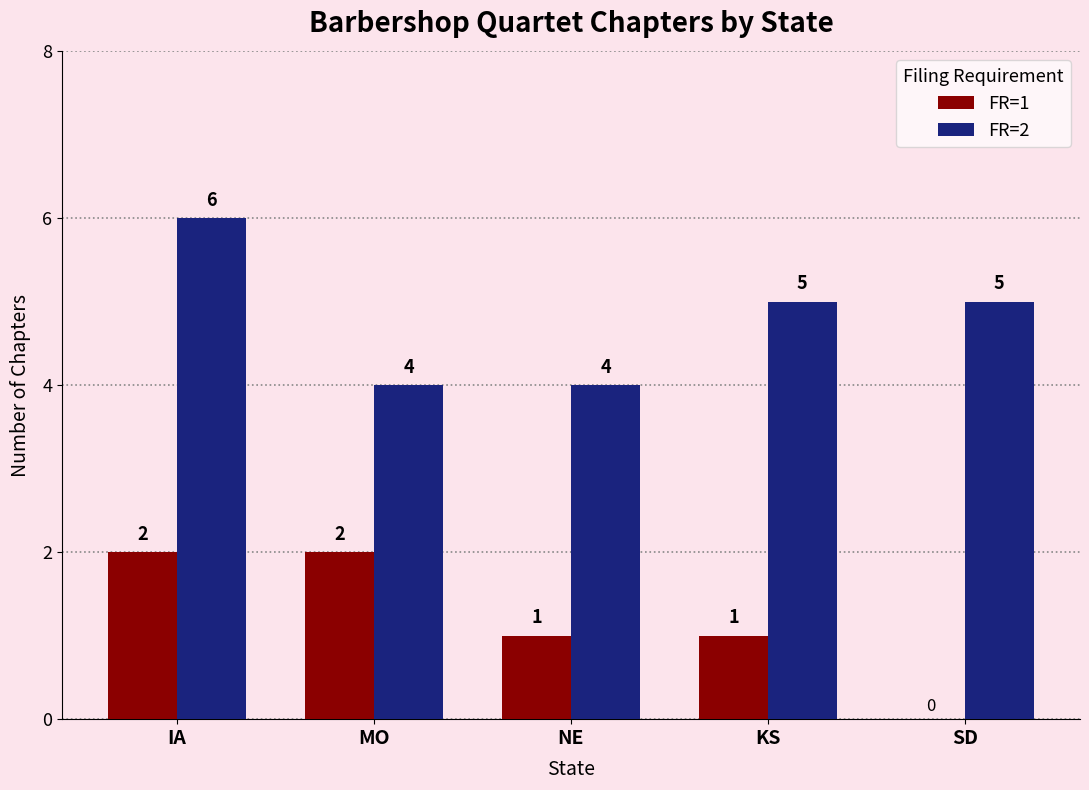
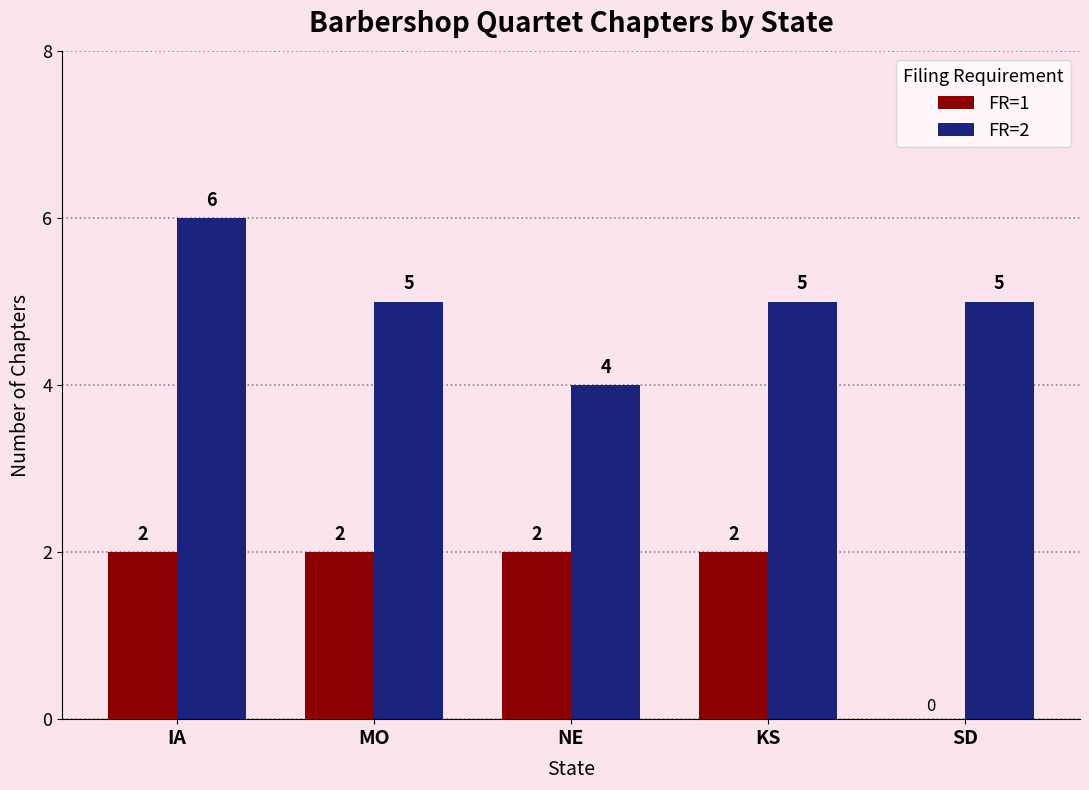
FR=2, MO: 4 -> 5
FR=1, NE: 1 -> 2
FR=1, KS: 1 -> 2
